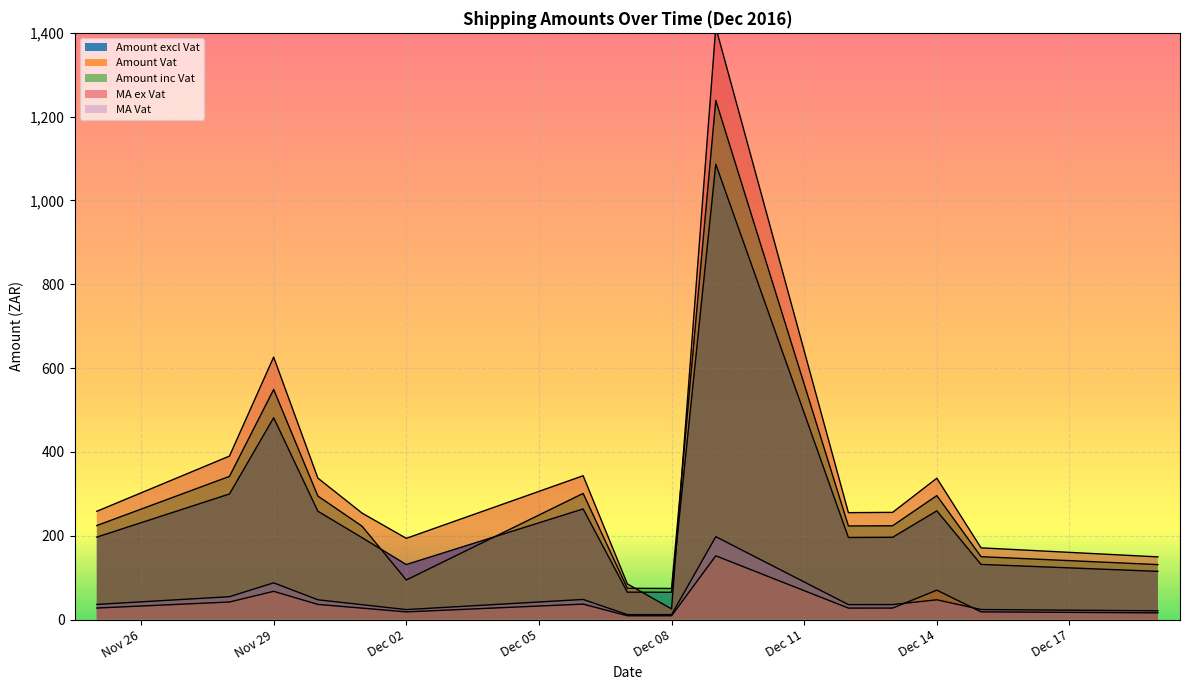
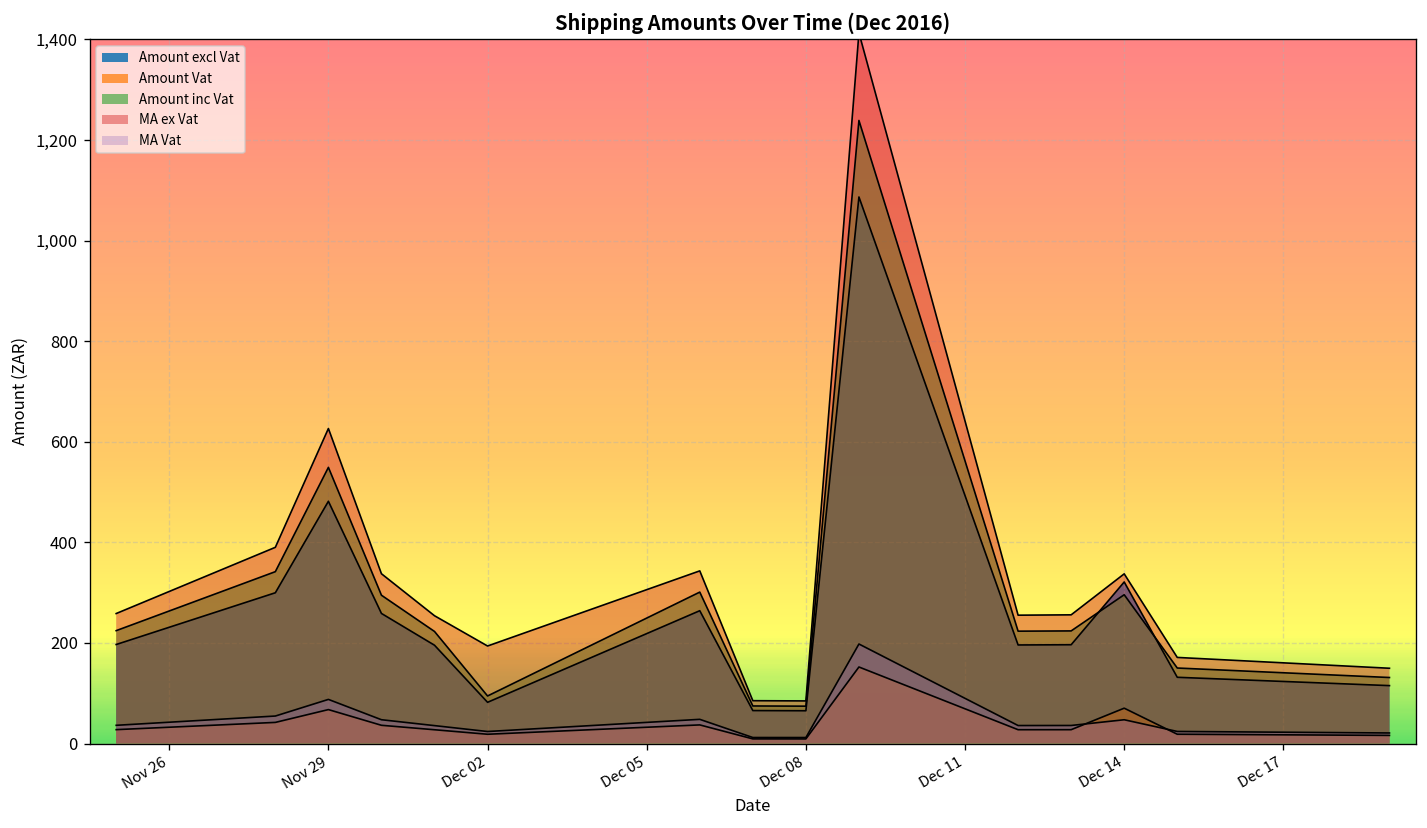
Amount excl Vat, Dec 02: 130 -> 80
MA ex Vat, Dec 08: 30 -> 80
Amount excl Vat, Dec 14: 260 -> 320
